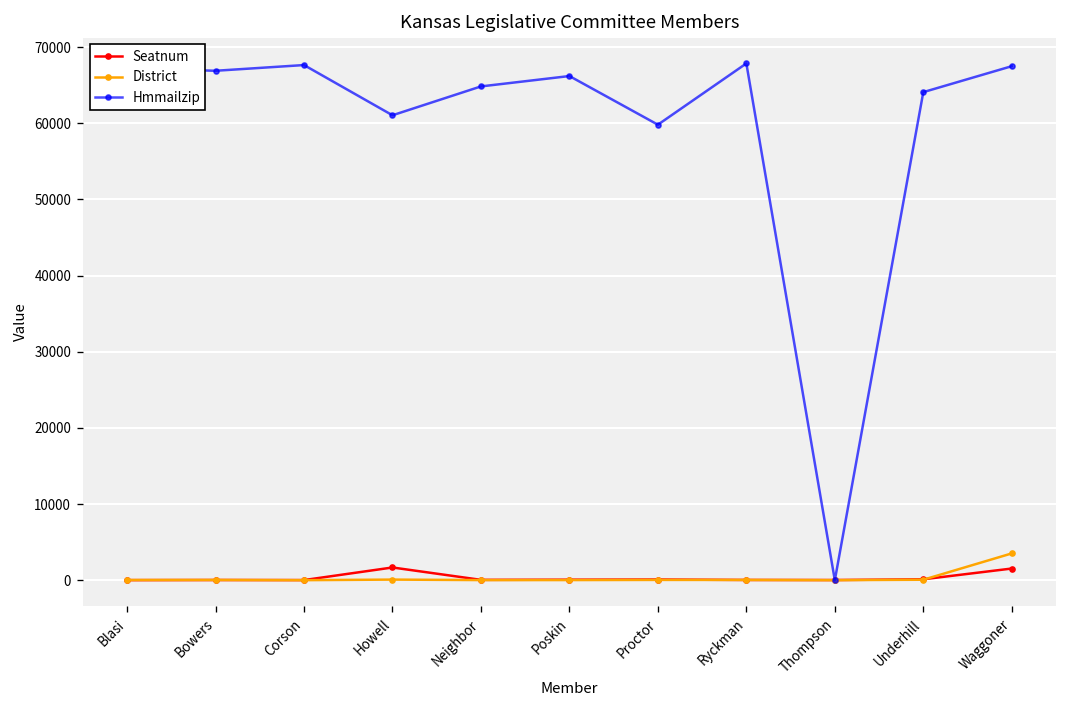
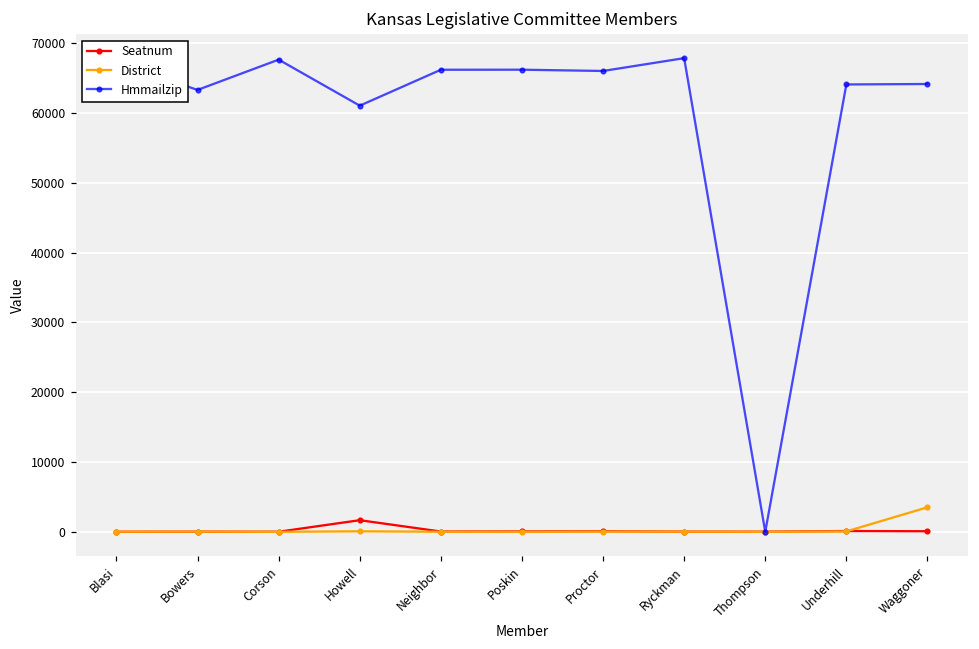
Hmmailzip, Bowers: 67000 -> 63000
Hmmailzip, Neighbor: 65000 -> 66000
Hmmailzip, Proctor: 60000 -> 66000
Seatnum, Waggoner: 2000 -> 0
Hmmailzip, Waggoner: 68000 -> 64000
